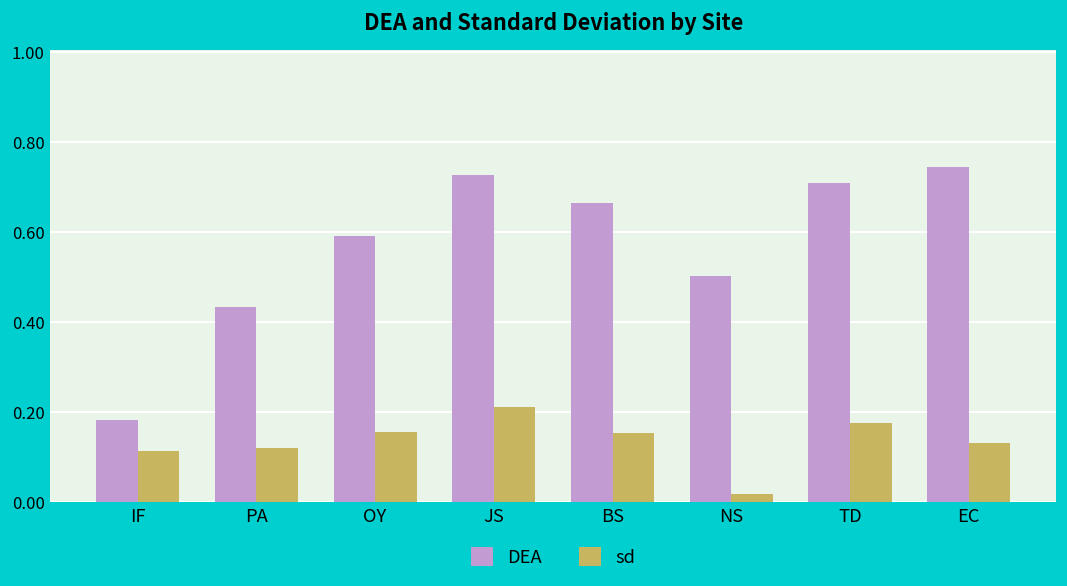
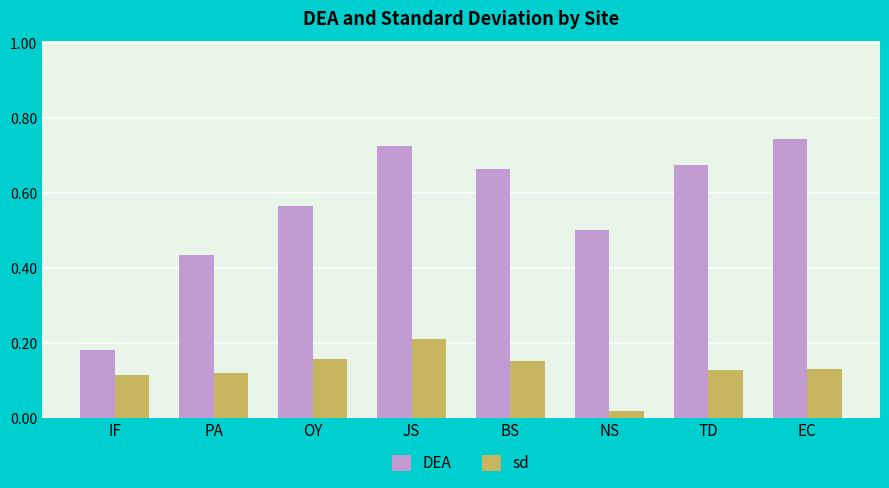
DEA, OY: 0.59 -> 0.57
DEA, TD: 0.71 -> 0.68
sd, TD: 0.18 -> 0.13
